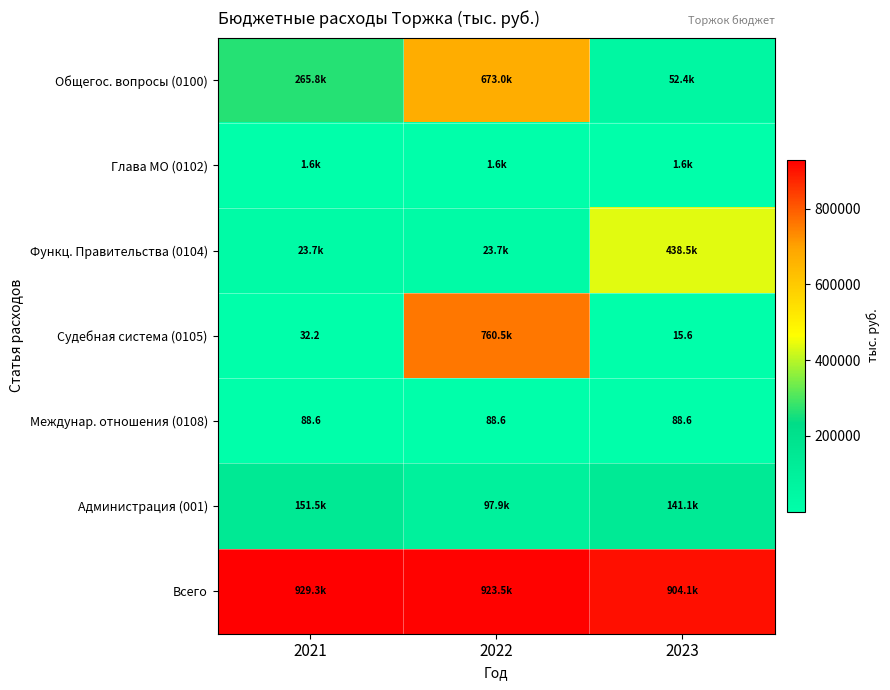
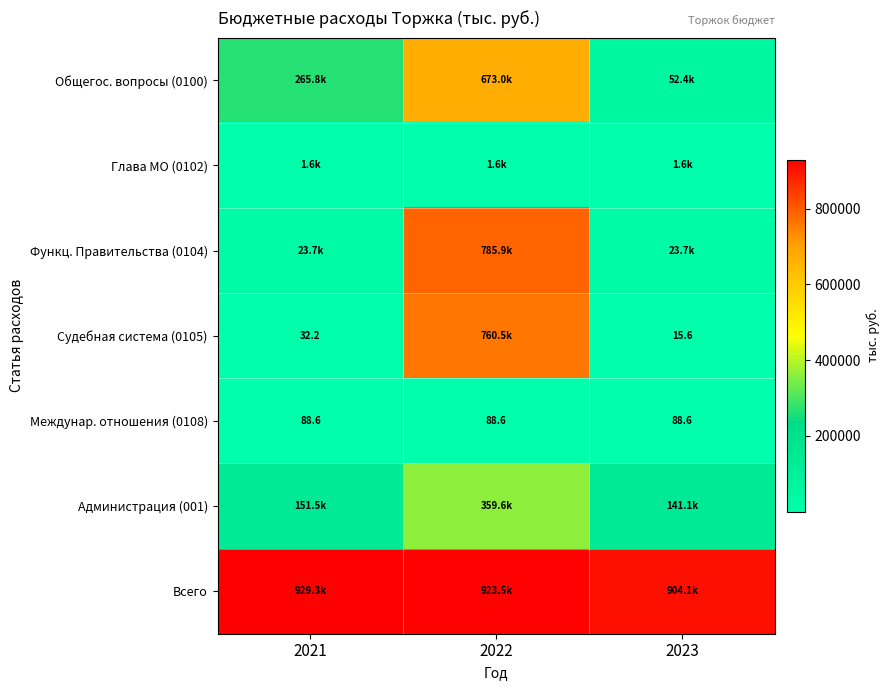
Функц. Правительства (0104), 2022: 23.7k -> 785.9k
Функц. Правительства (0104), 2023: 438.5k -> 23.7k
Администрация (001), 2022: 97.9k -> 359.6k
